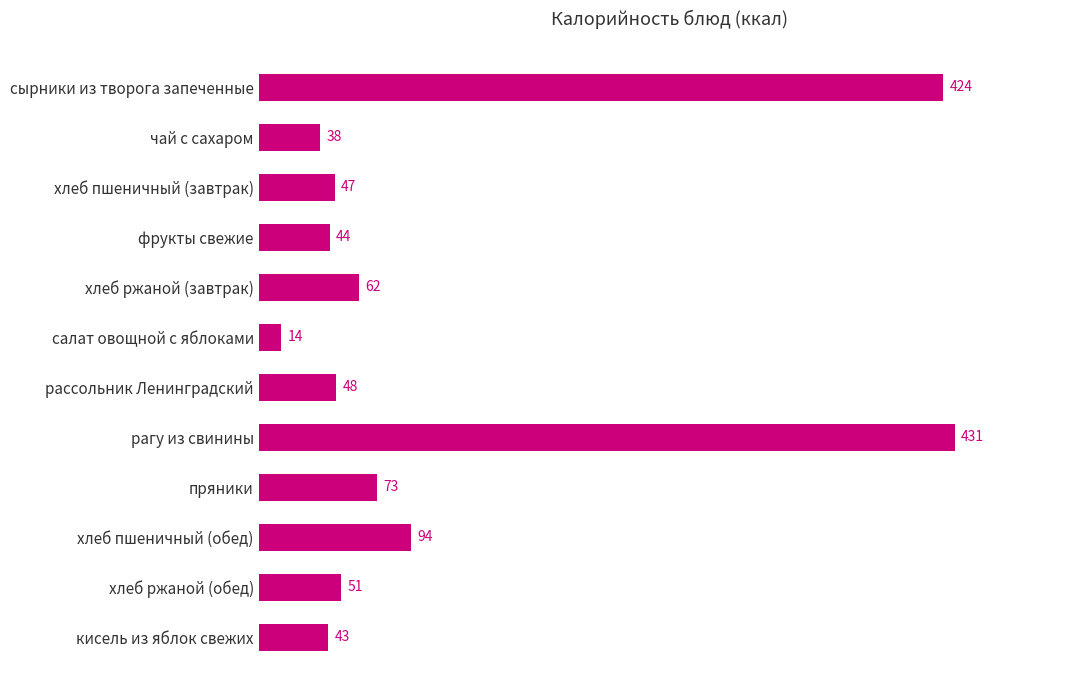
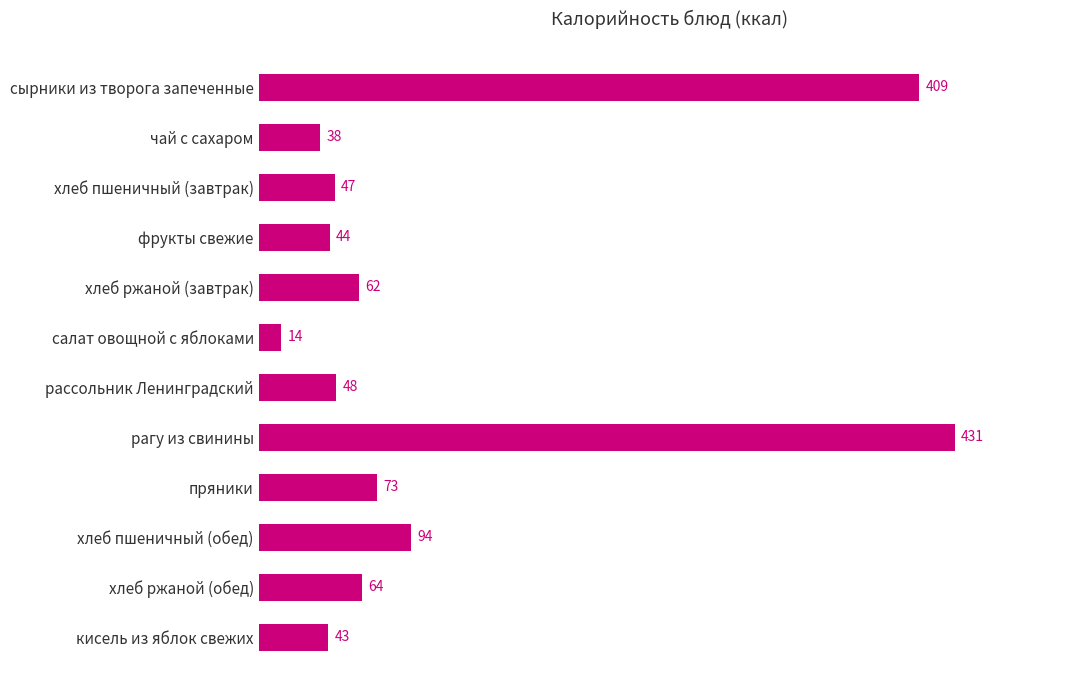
сырники из творога запеченные: 424 -> 409
хлеб ржаной (обед): 51 -> 64
